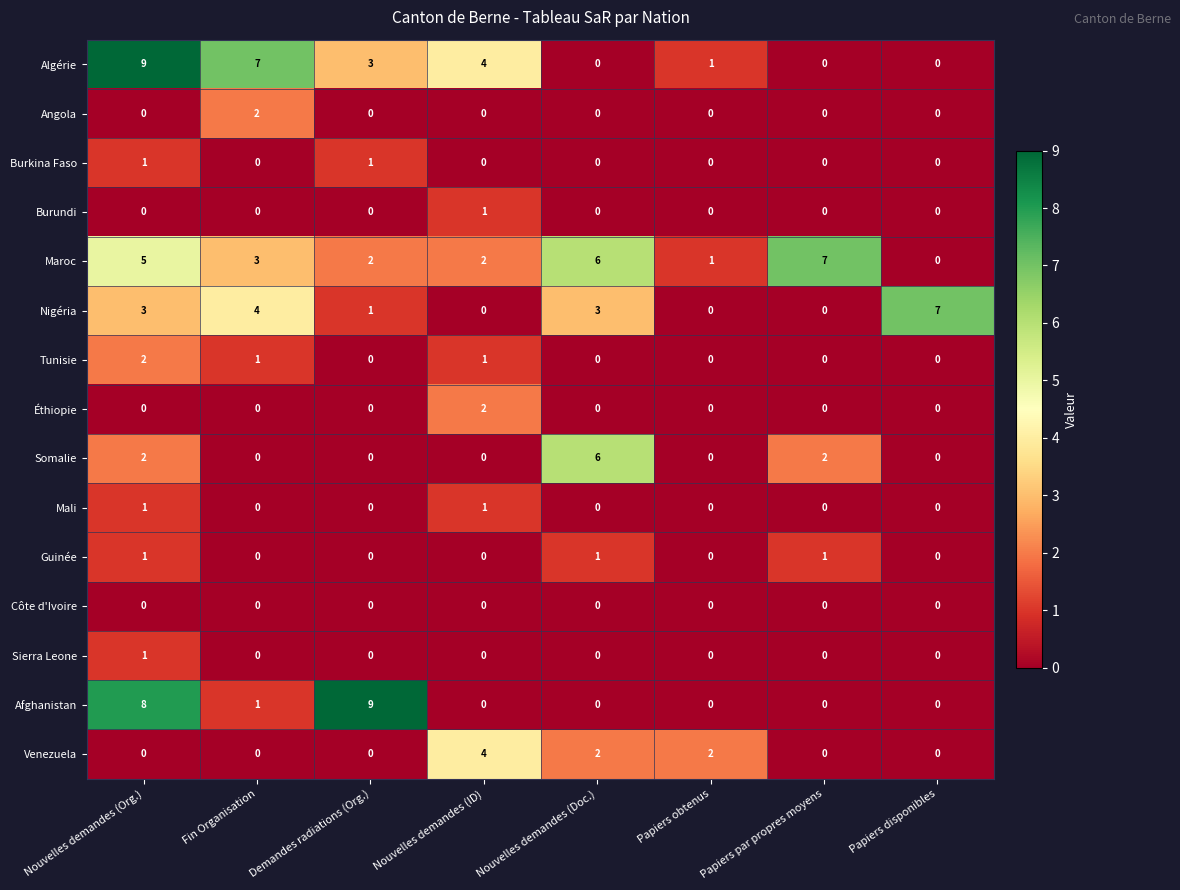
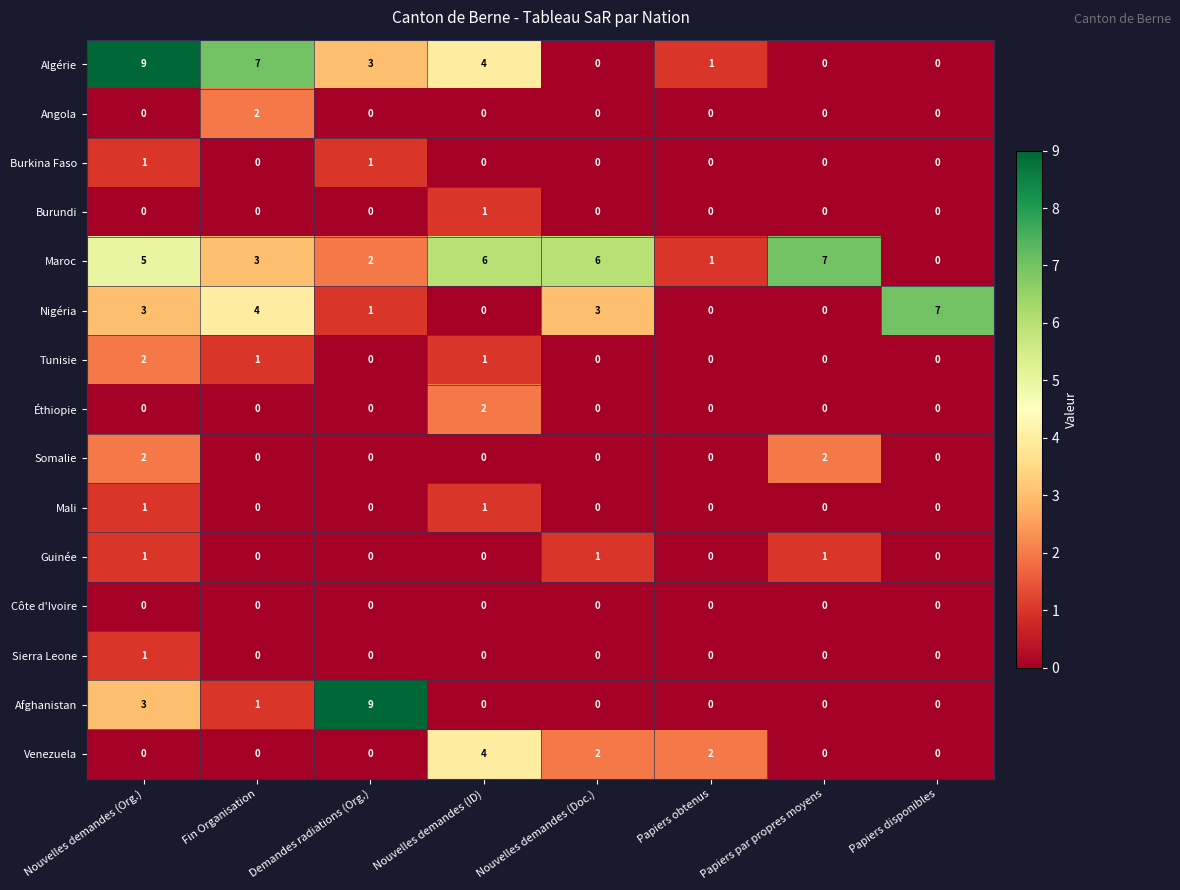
Maroc, Nouvelles demandes (ID): 2 -> 6
Somalie, Nouvelles demandes (Doc.): 6 -> 0
Afghanistan, Nouvelles demandes (Org.): 8 -> 3
